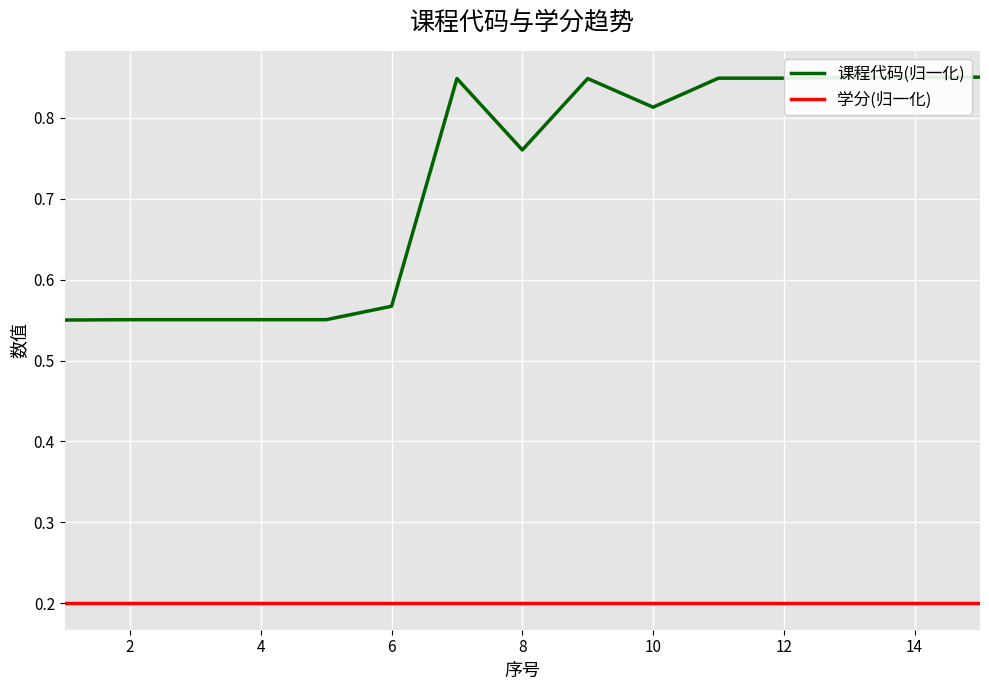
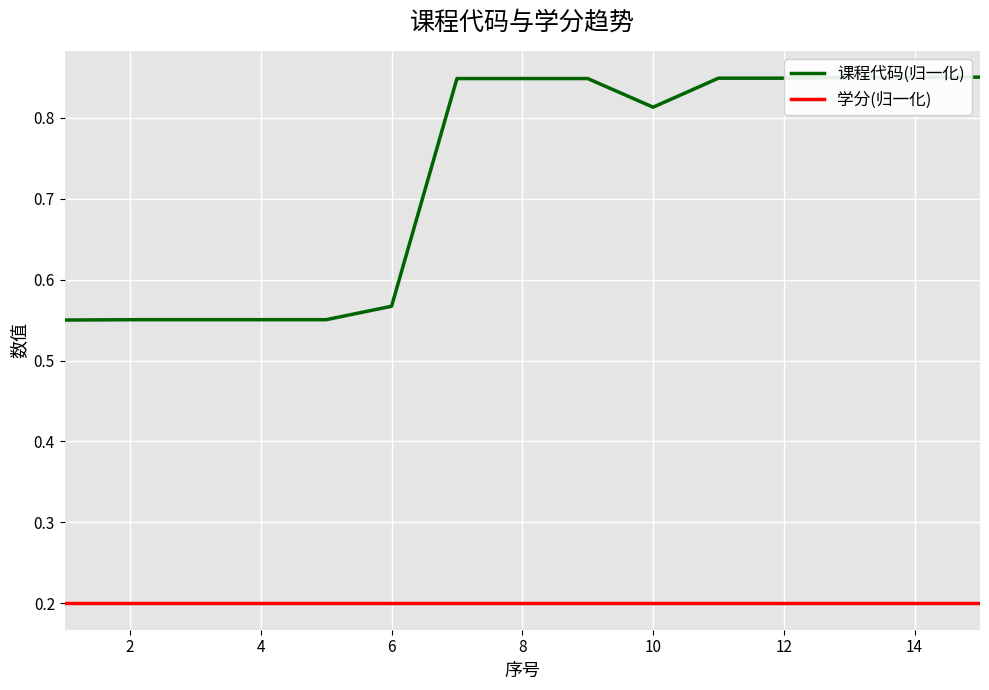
课程代码(归一化), 8: 0.76 -> 0.85
